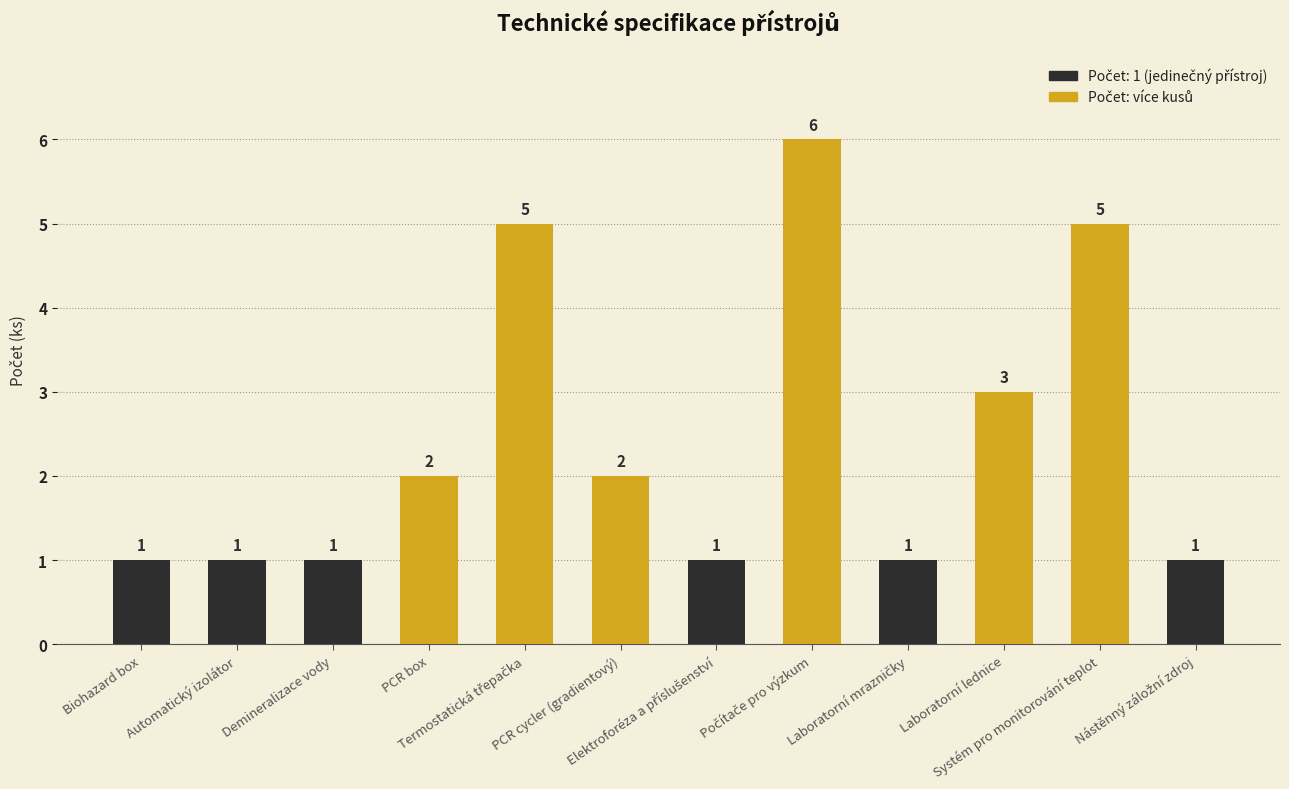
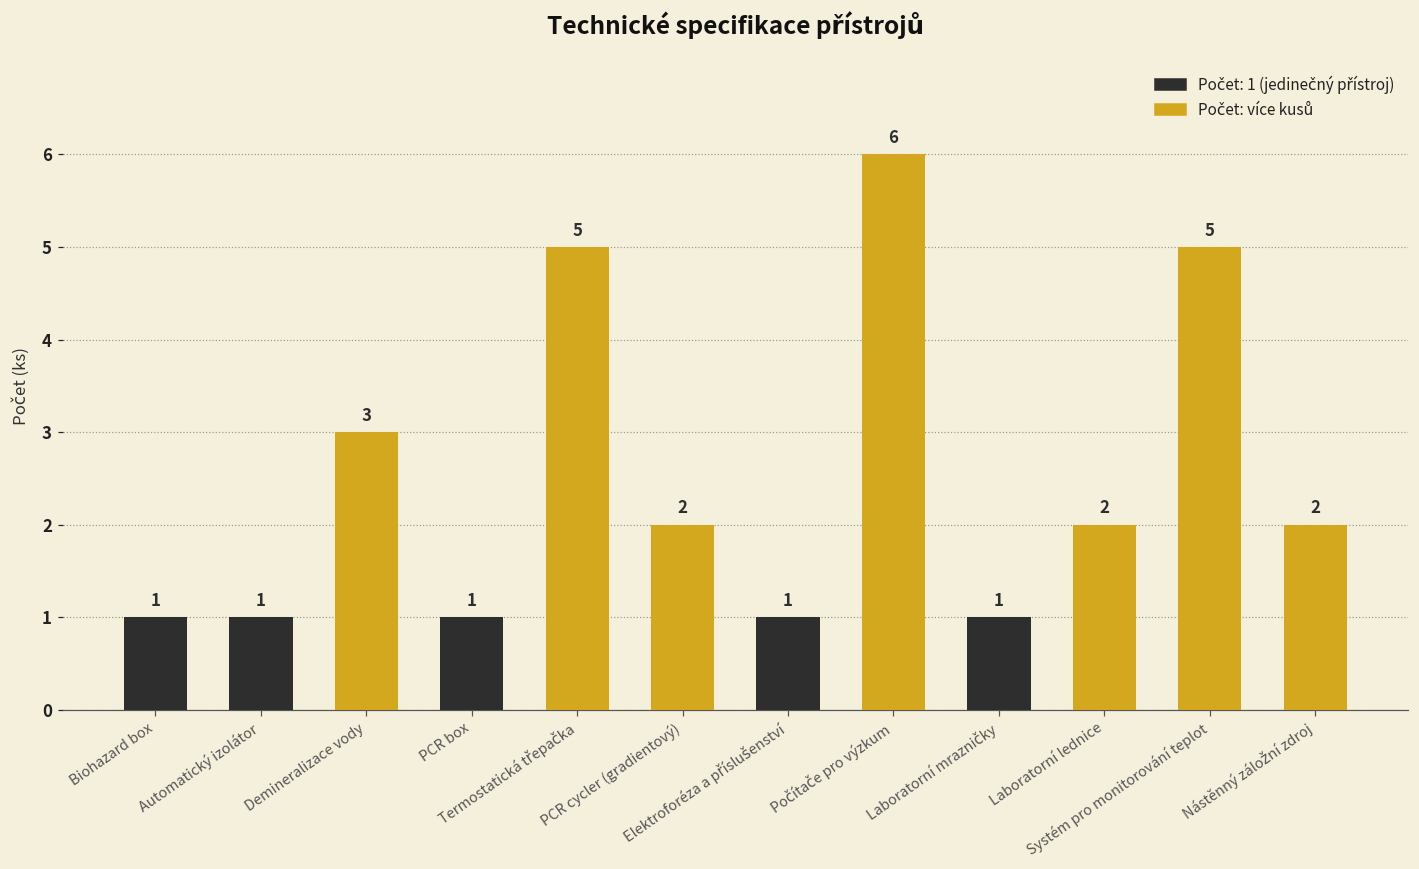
Demineralizace vody: 1 -> 3
PCR box: 2 -> 1
Laboratorní lednice: 3 -> 2
Nástěnný záložní zdroj: 1 -> 2
